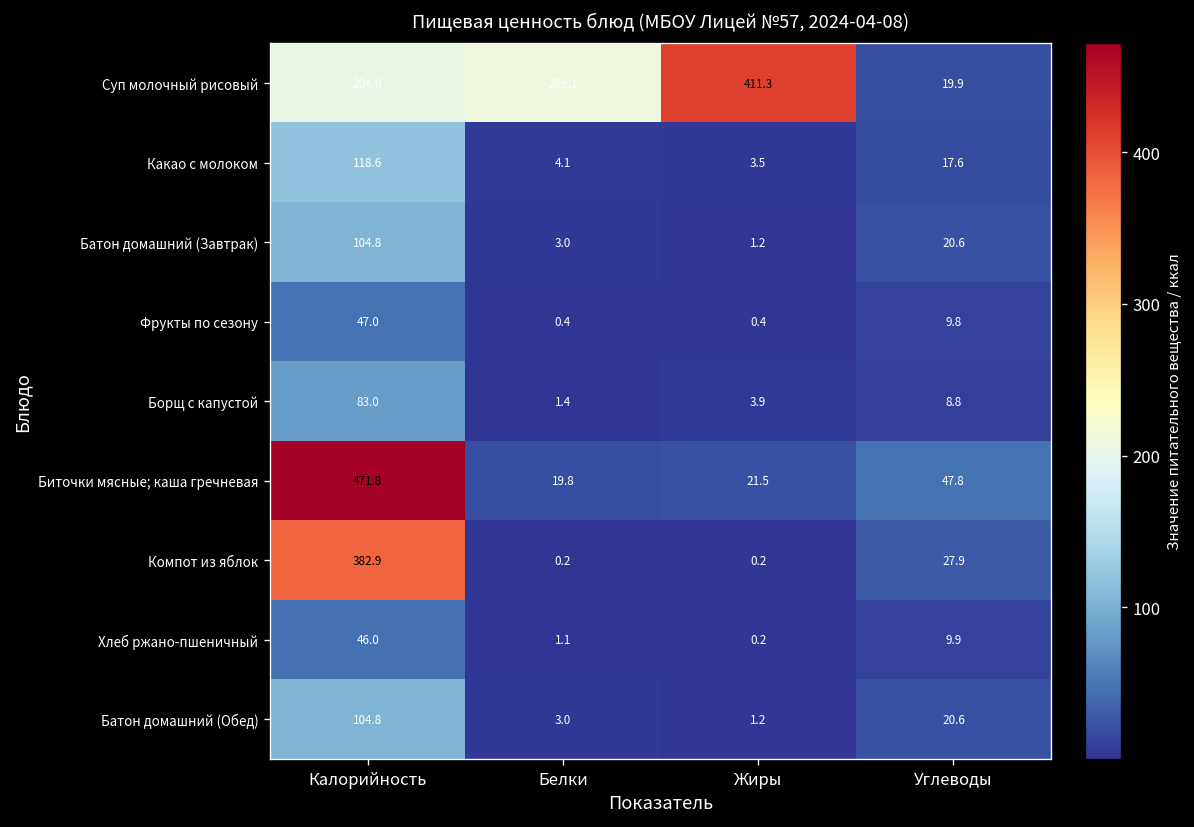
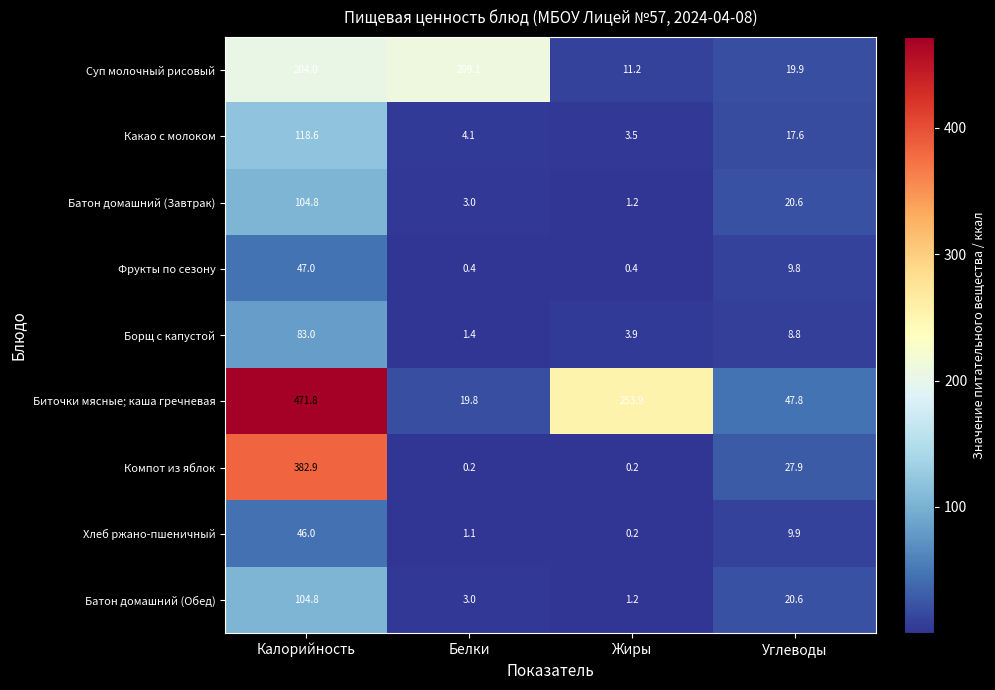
Суп молочный рисовый, Жиры: 411.3 -> 11.2
Биточки мясные; каша гречневая, Жиры: 21.5 -> 253.9
